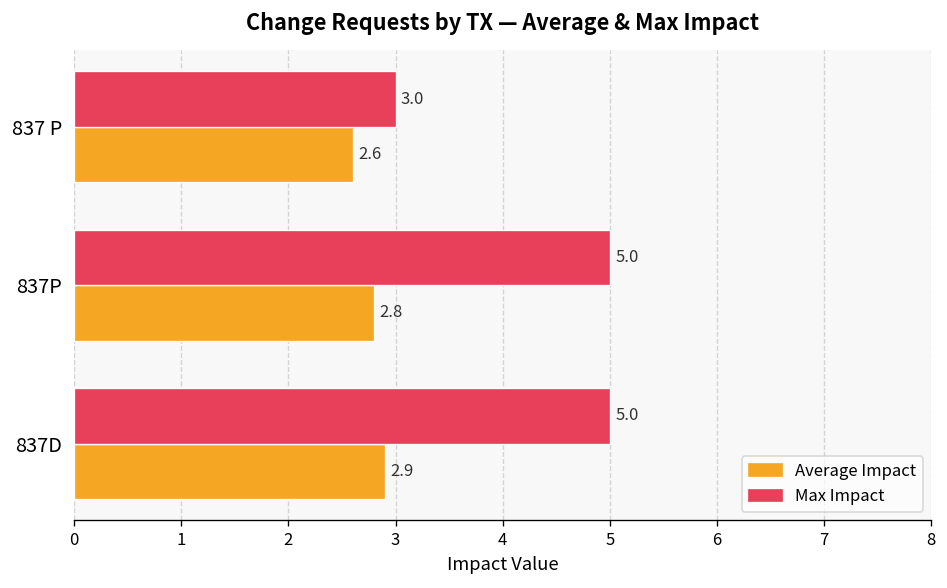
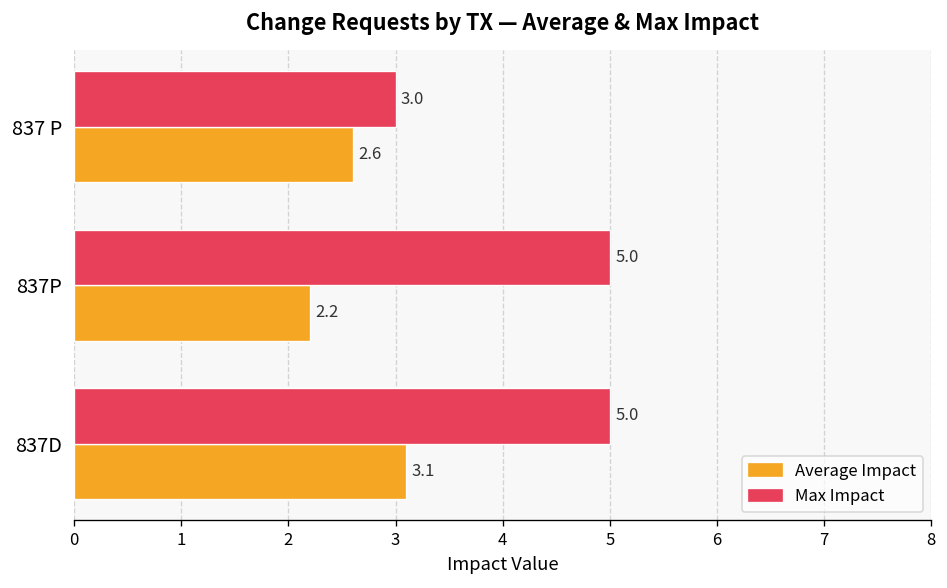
Average Impact, 837P: 2.8 -> 2.2
Average Impact, 837D: 2.9 -> 3.1
